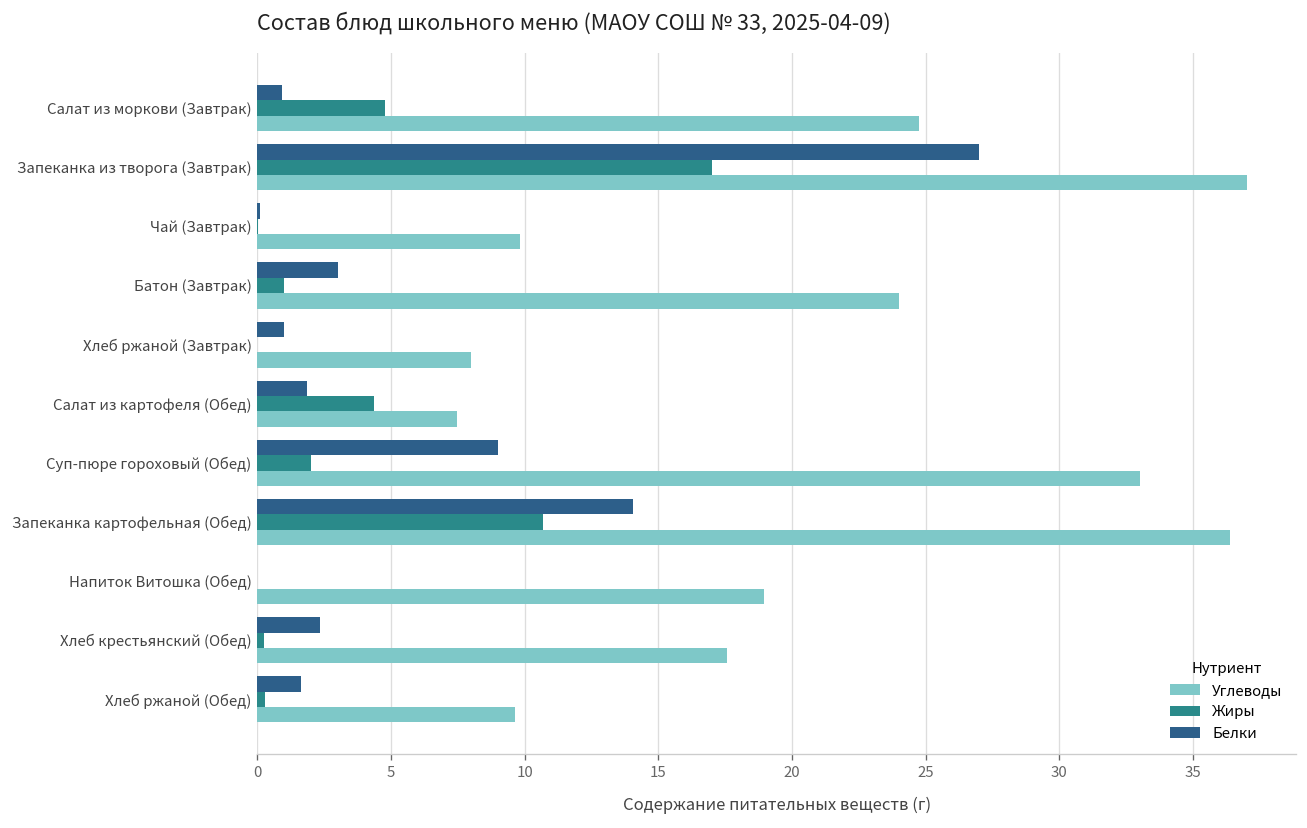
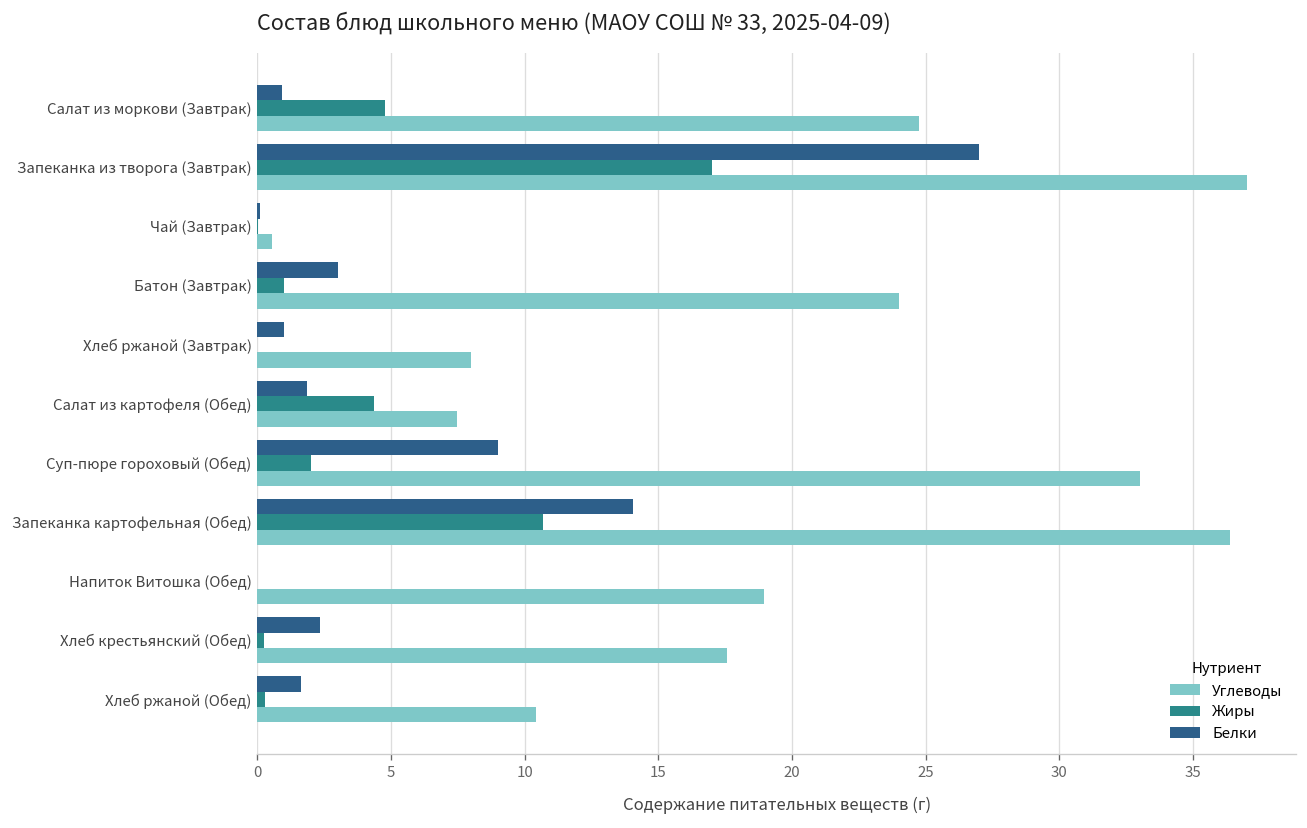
Углеводы, Чай (Завтрак): 9.8 -> 0.6
Углеводы, Хлеб ржаной (Обед): 9.6 -> 10.4
